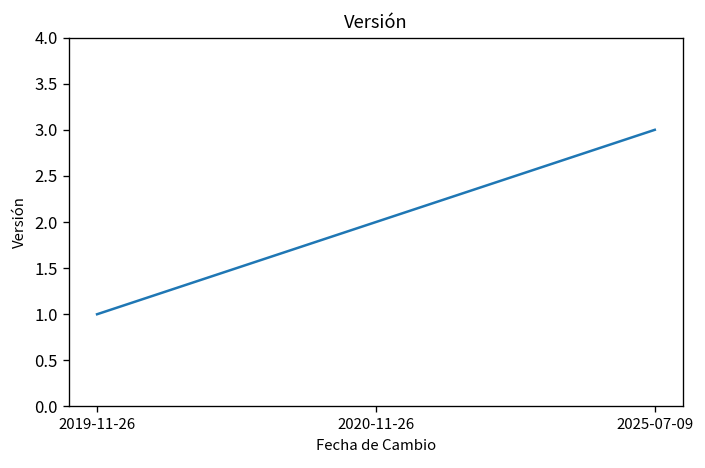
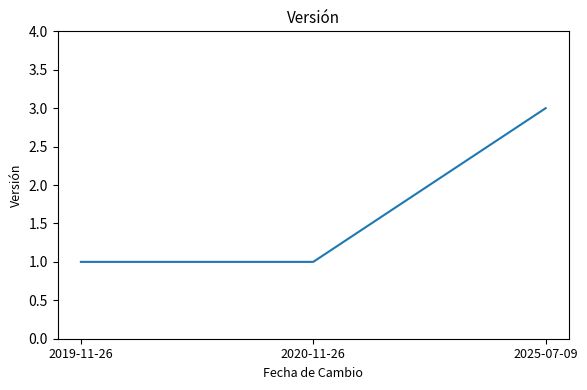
2020-11-26: 2 -> 1
